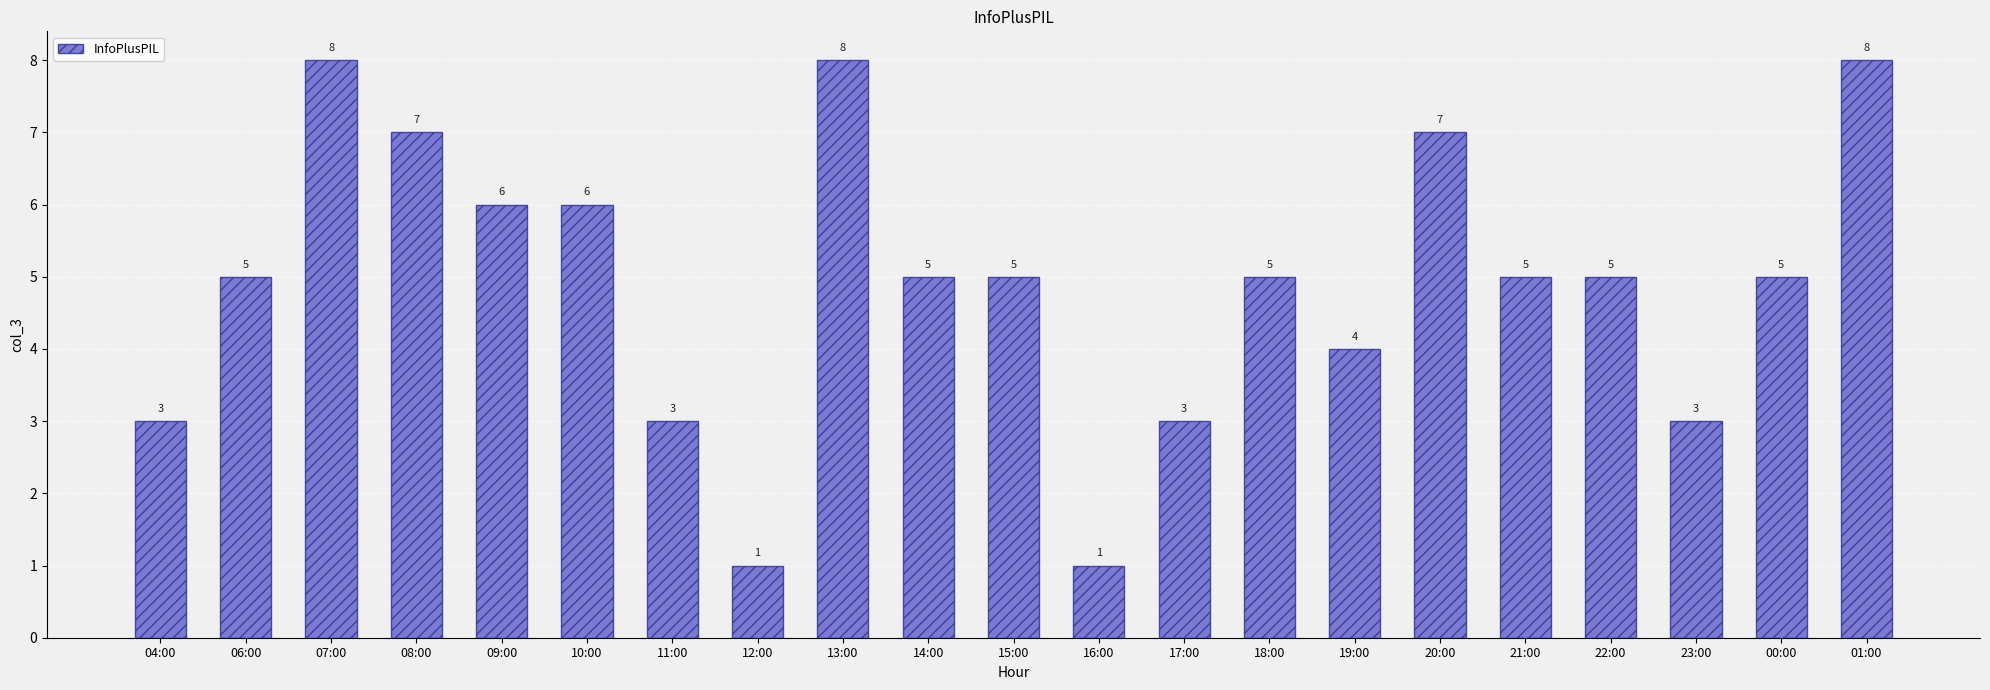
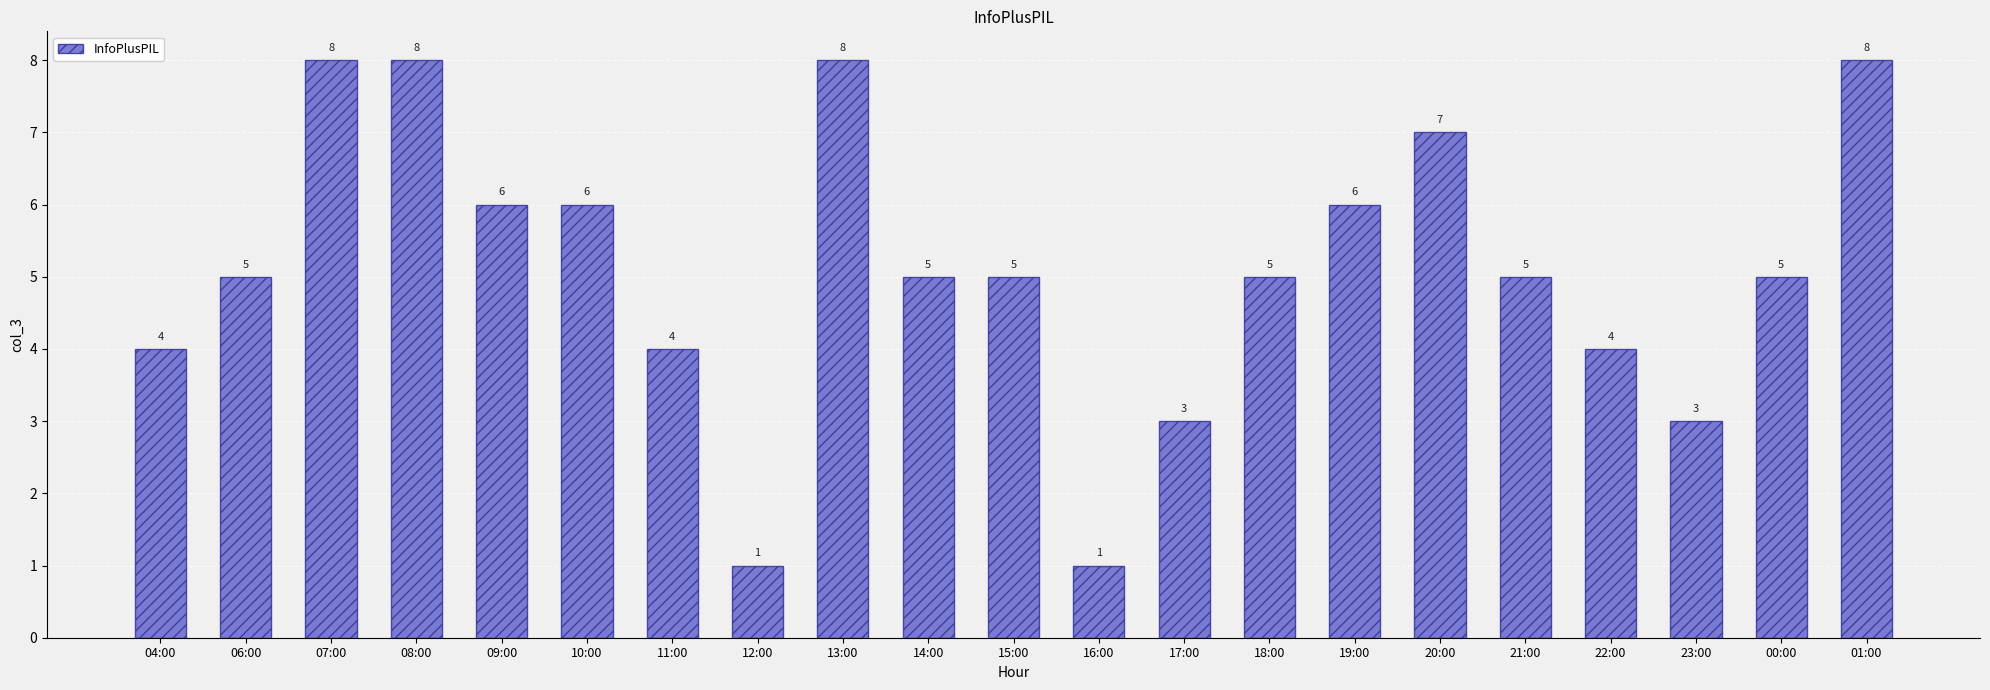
04:00: 3 -> 4
08:00: 7 -> 8
11:00: 3 -> 4
19:00: 4 -> 6
22:00: 5 -> 4
